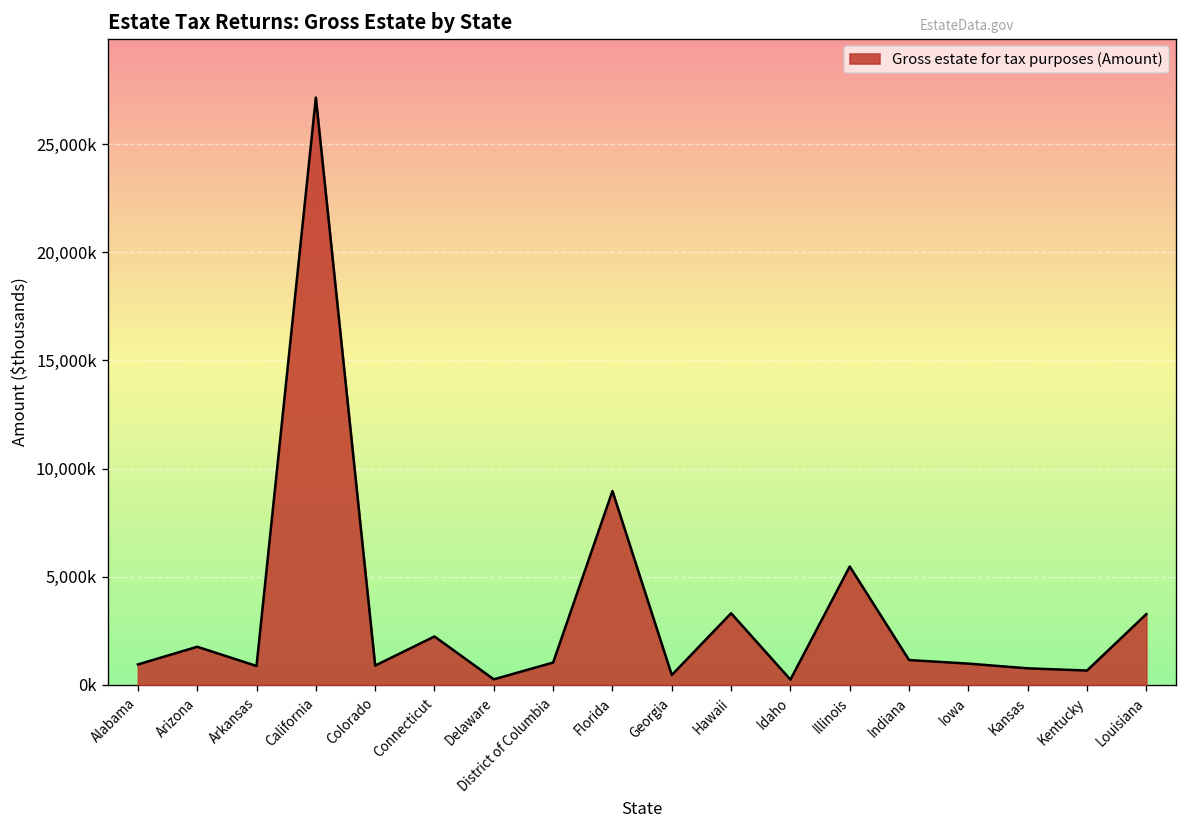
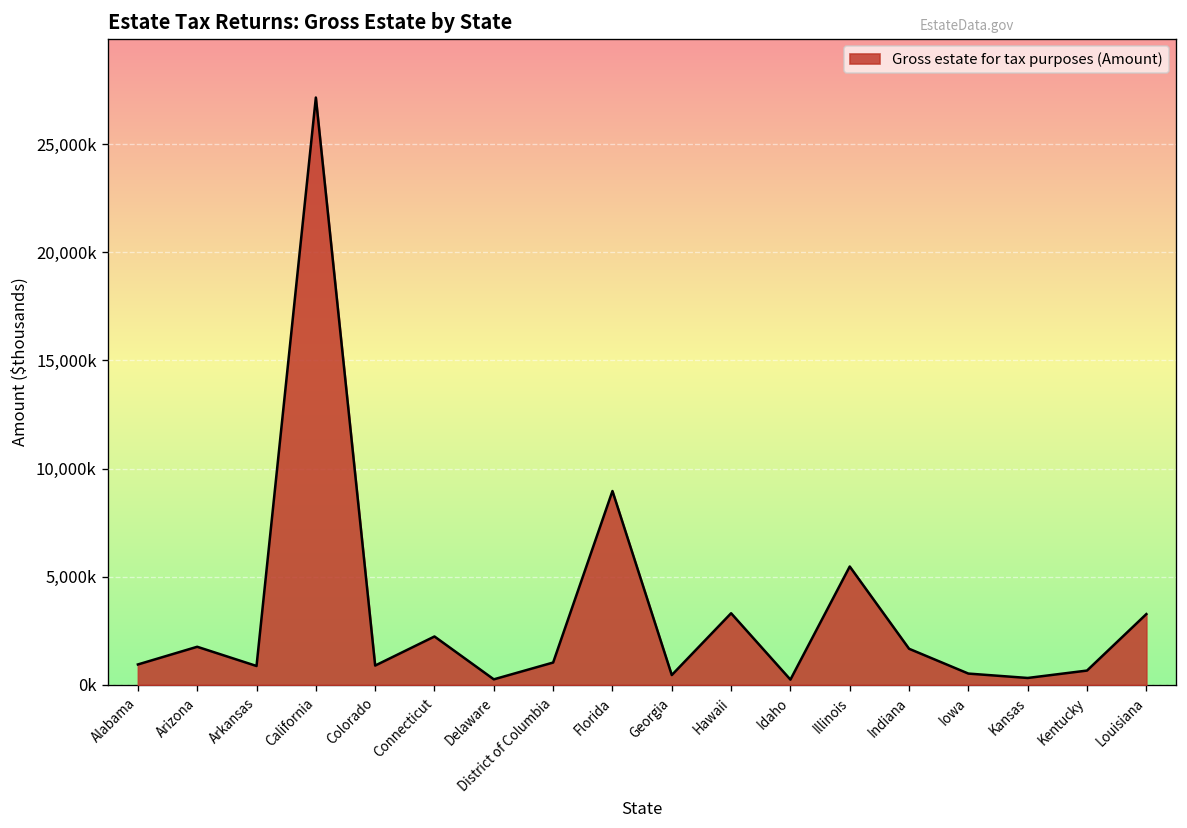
Indiana: 1,100,000 -> 1,700,000
Iowa: 1,000,000 -> 500,000
Kansas: 800,000 -> 300,000
